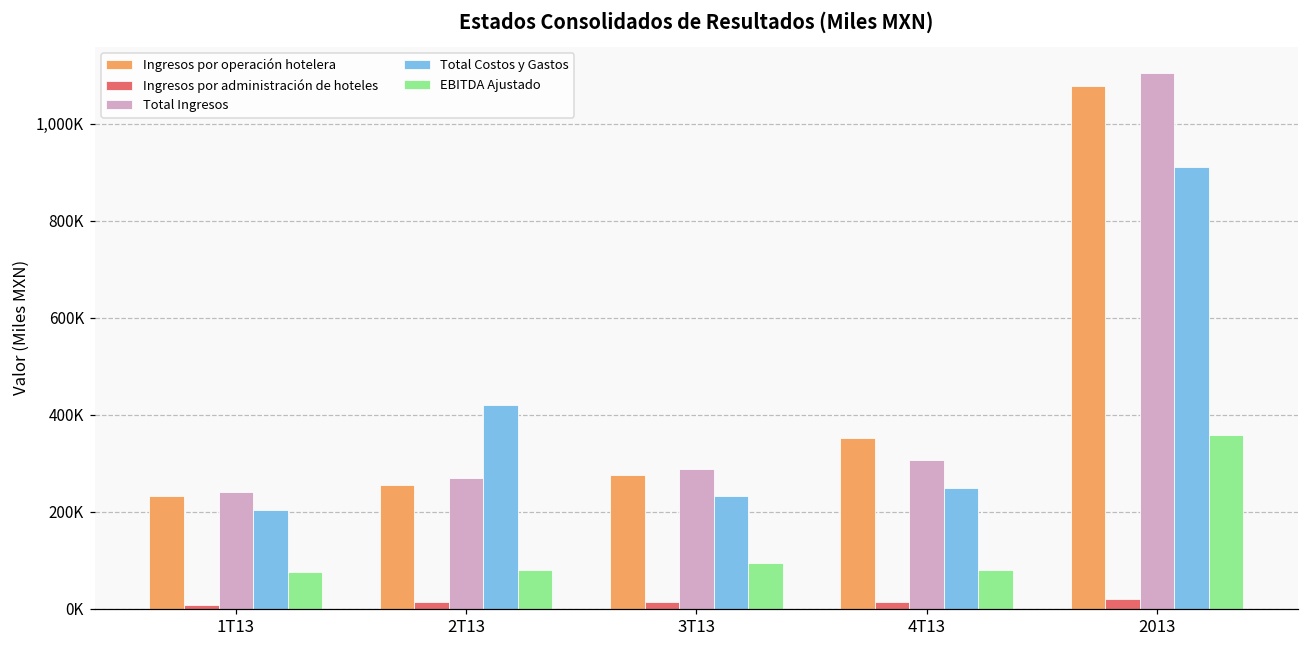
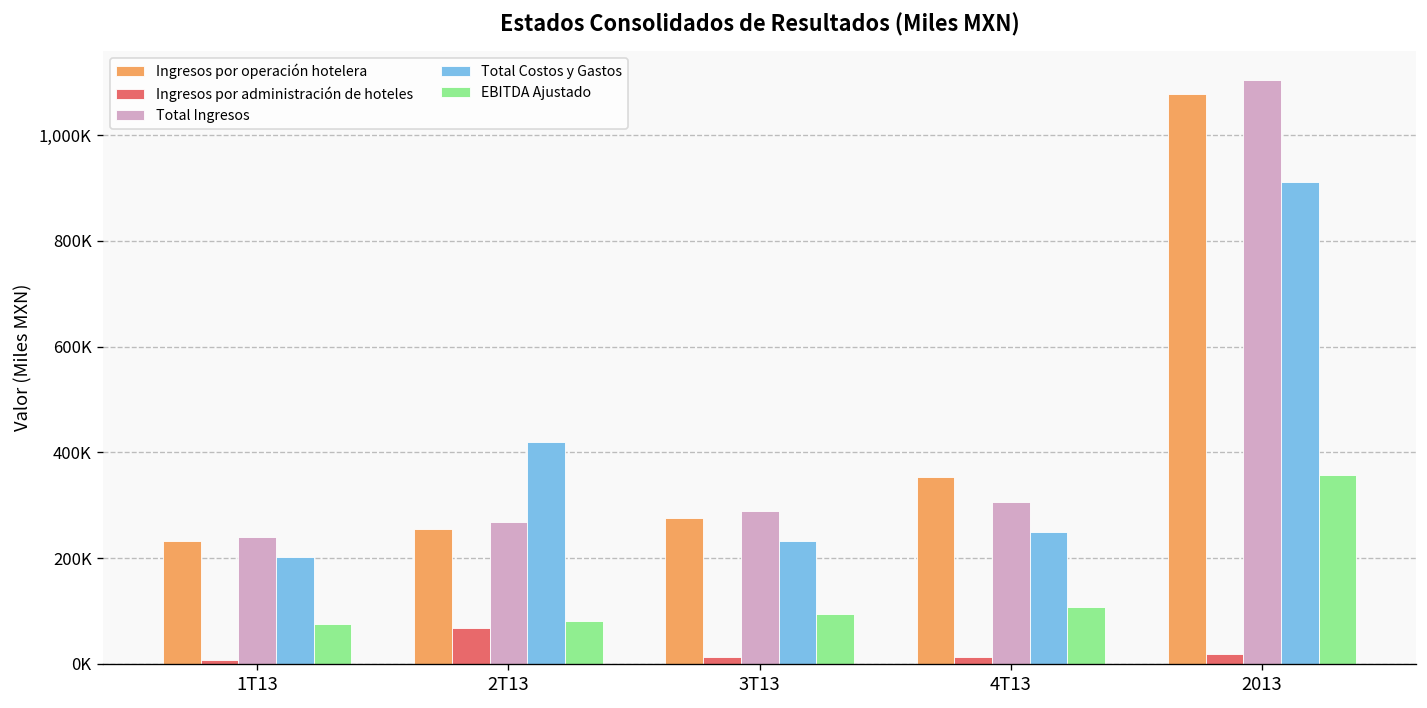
Ingresos por administración de hoteles, 2T13: 10,000 -> 70,000
EBITDA Ajustado, 4T13: 80,000 -> 110,000
